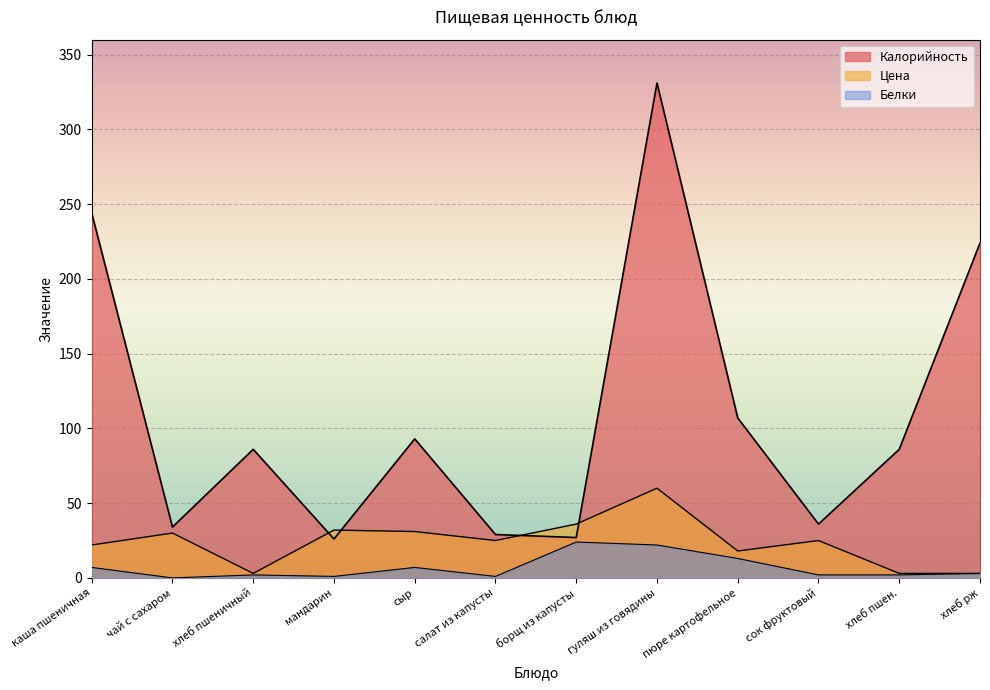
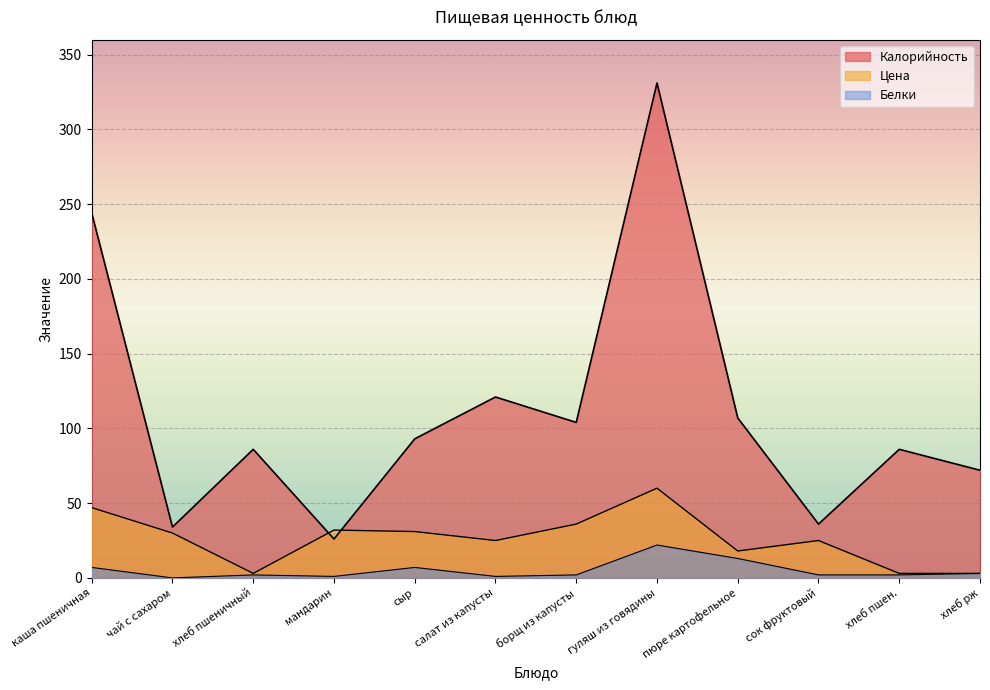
Цена, каша пшеничная: 22 -> 47
Калорийность, салат из капусты: 29 -> 121
Калорийность, борщ из капусты: 27 -> 104
Белки, борщ из капусты: 24 -> 2
Калорийность, хлеб рж: 224 -> 72
